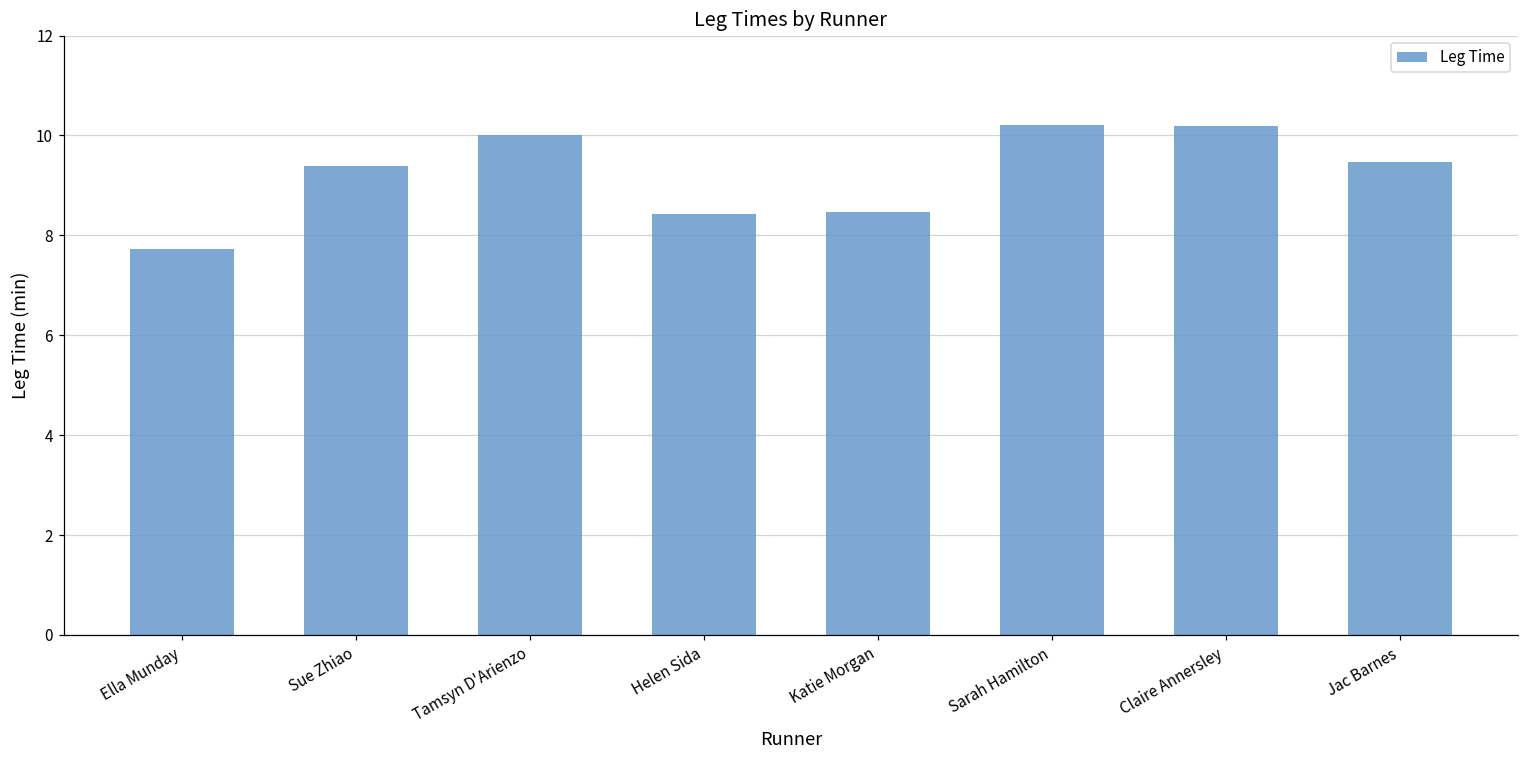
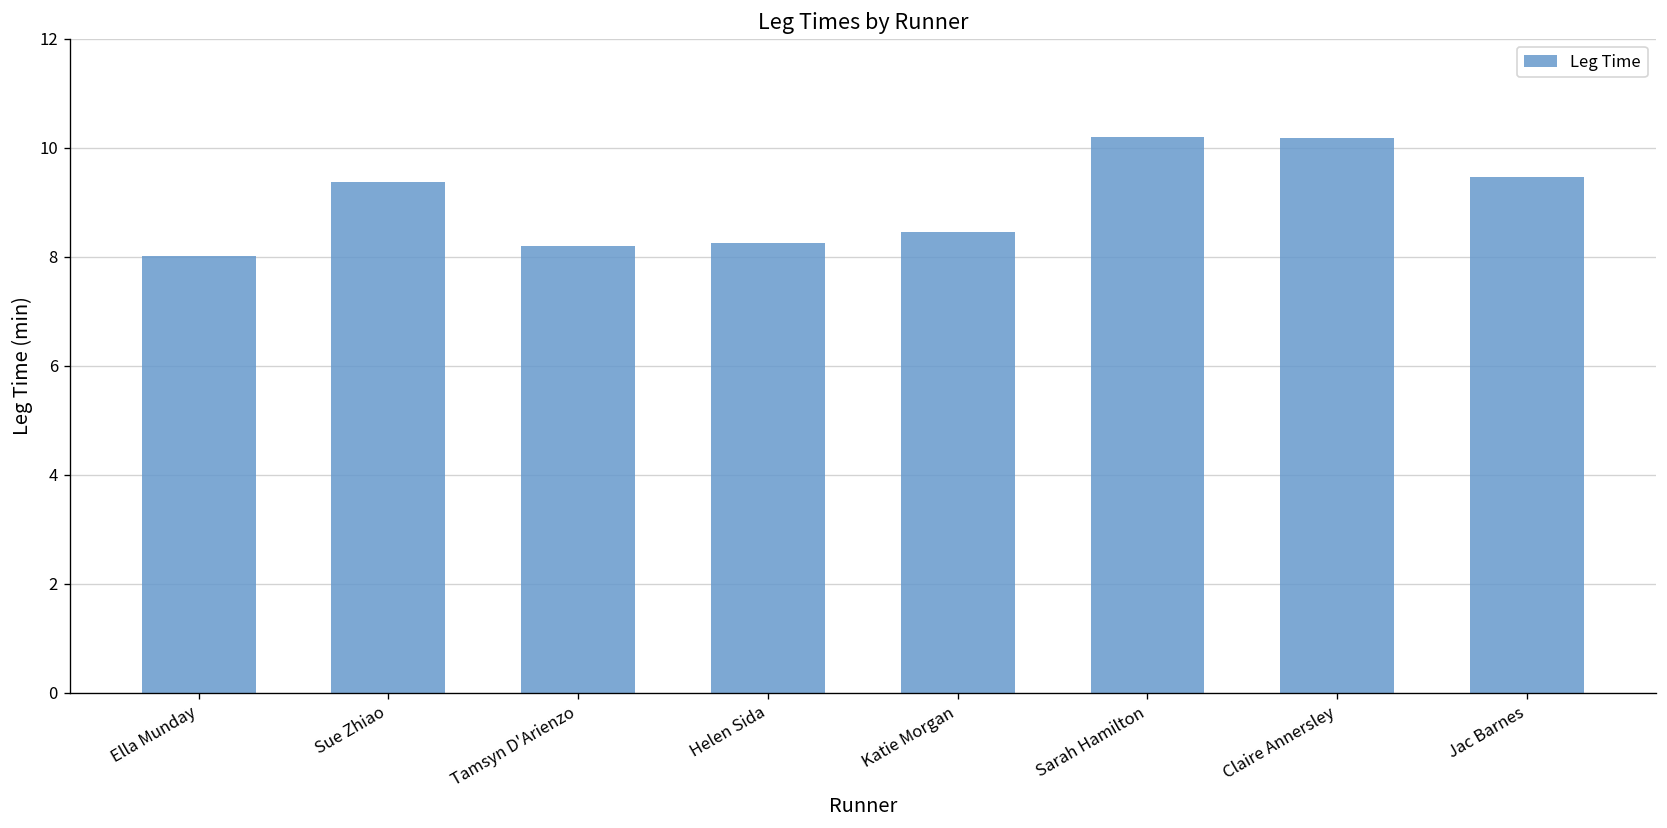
Ella Munday: 7.7 -> 8.0
Tamsyn D'Arienzo: 10.0 -> 8.2
Helen Sida: 8.4 -> 8.3
